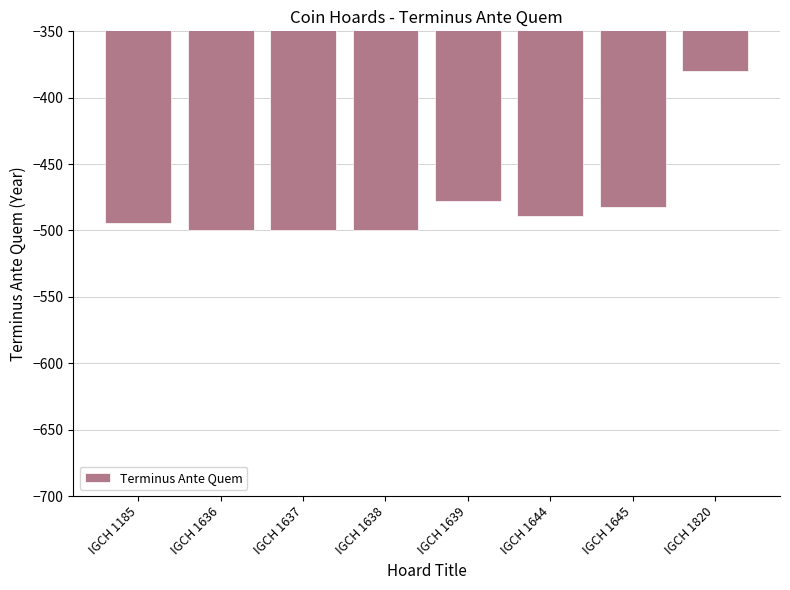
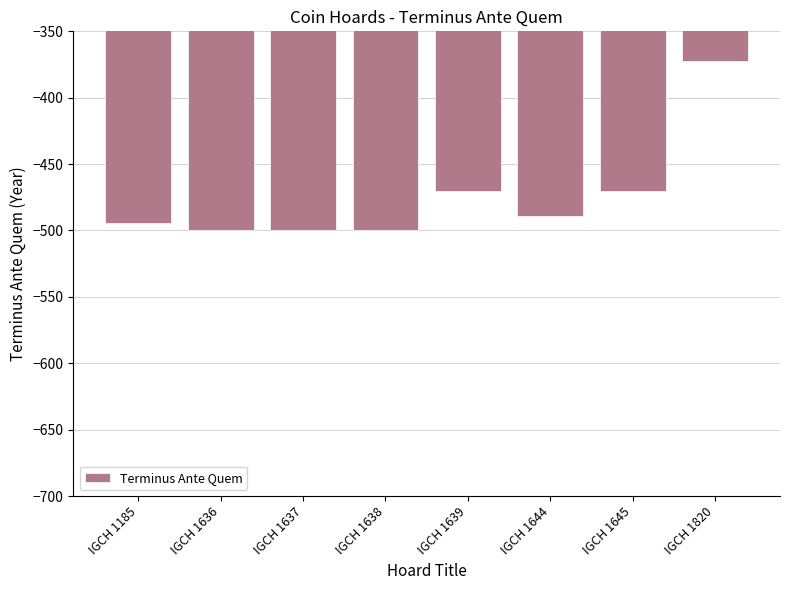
IGCH 1639: -478 -> -470
IGCH 1645: -482 -> -470
IGCH 1820: -380 -> -372
